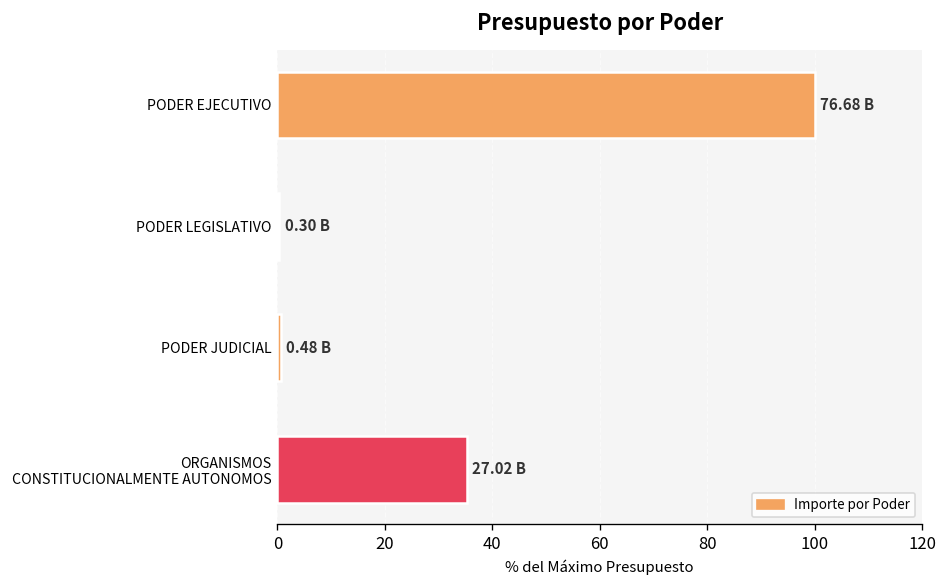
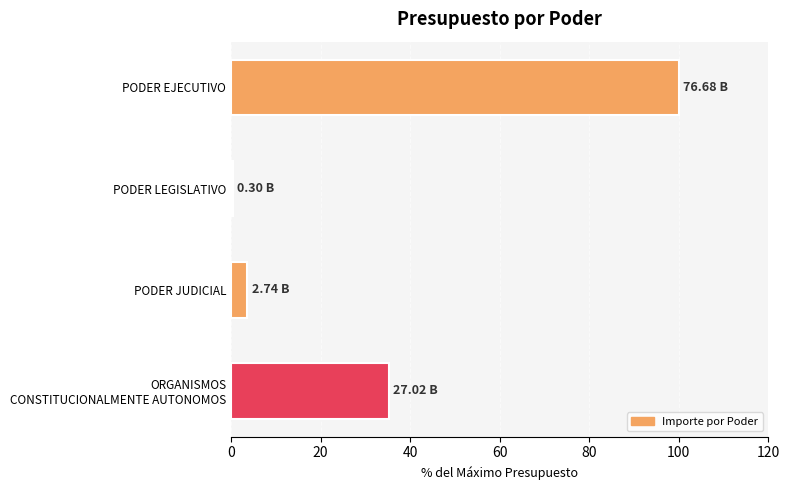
PODER JUDICIAL: 0.48 -> 2.74
